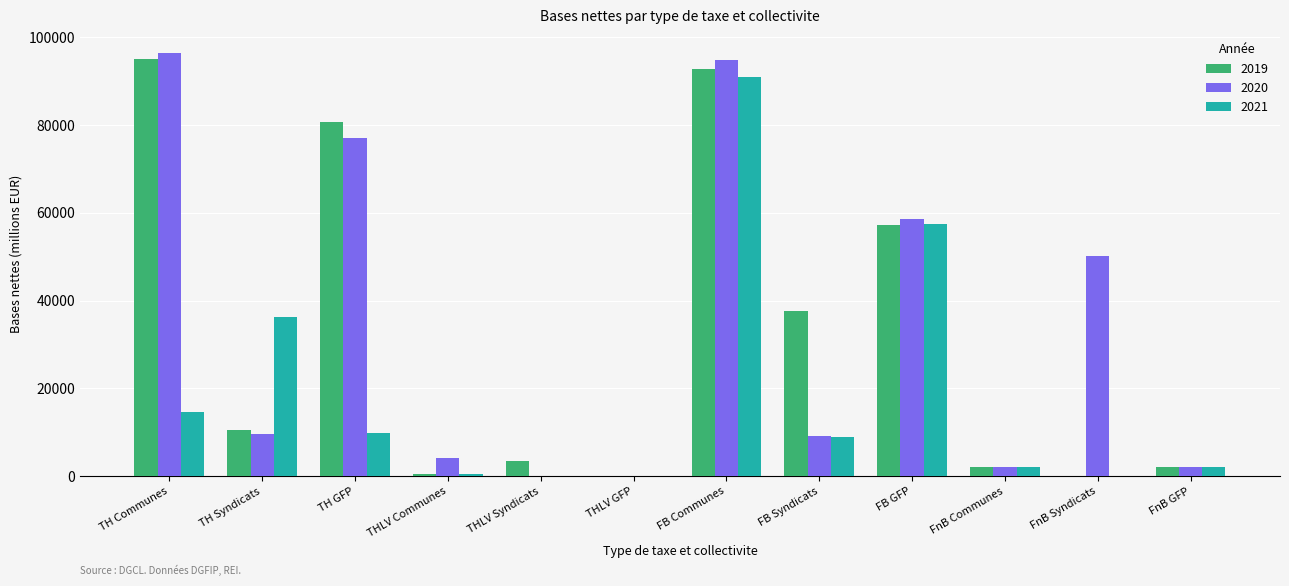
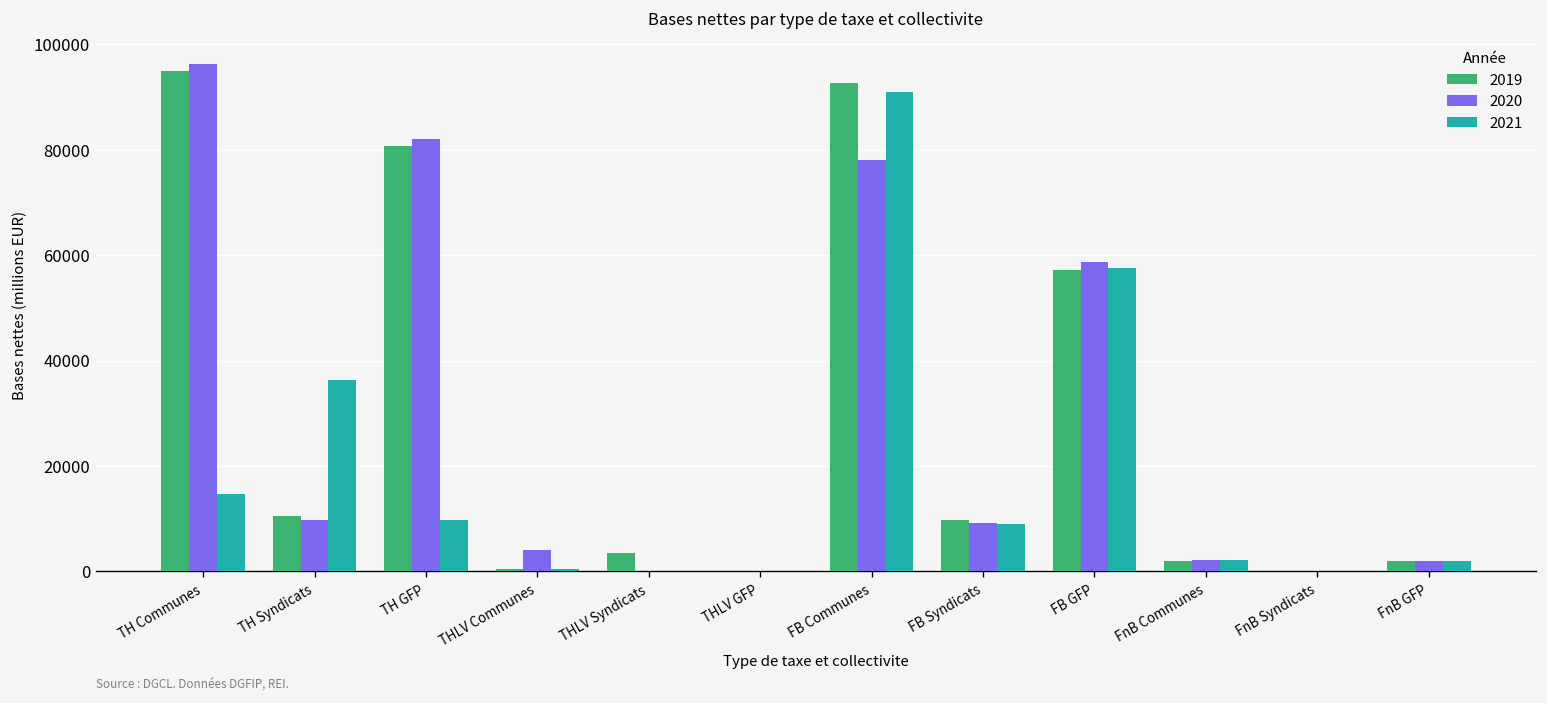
2020, TH GFP: 77000 -> 82000
2020, FB Communes: 95000 -> 78000
2019, FB Syndicats: 38000 -> 10000
2020, FnB Syndicats: 50000 -> 0
